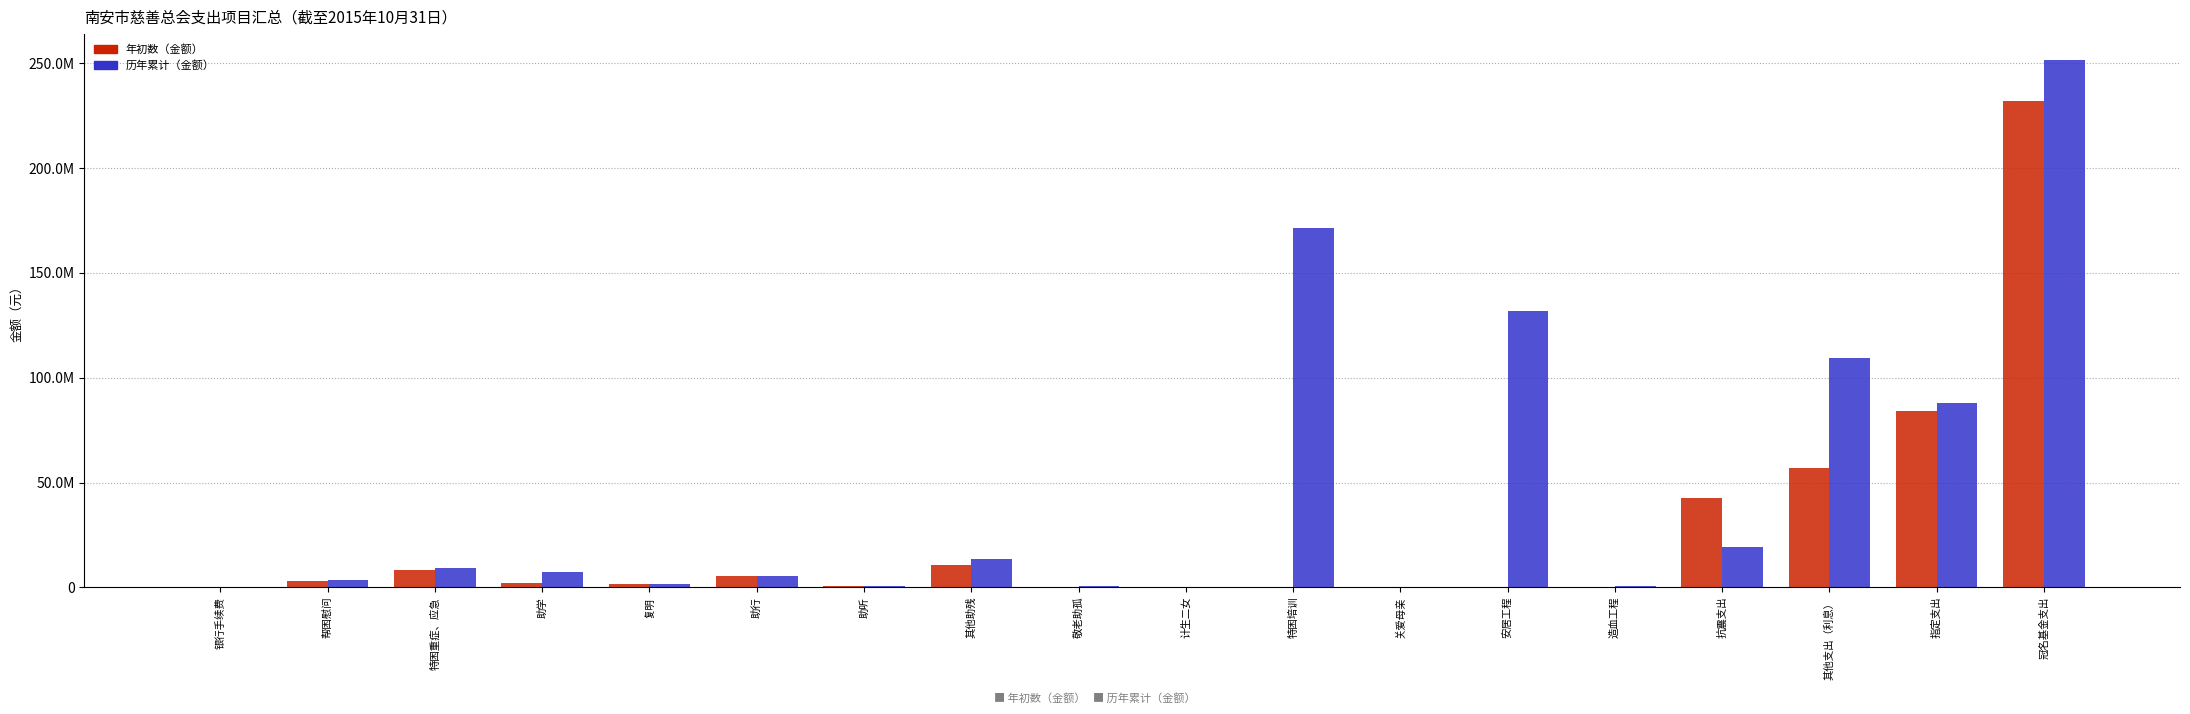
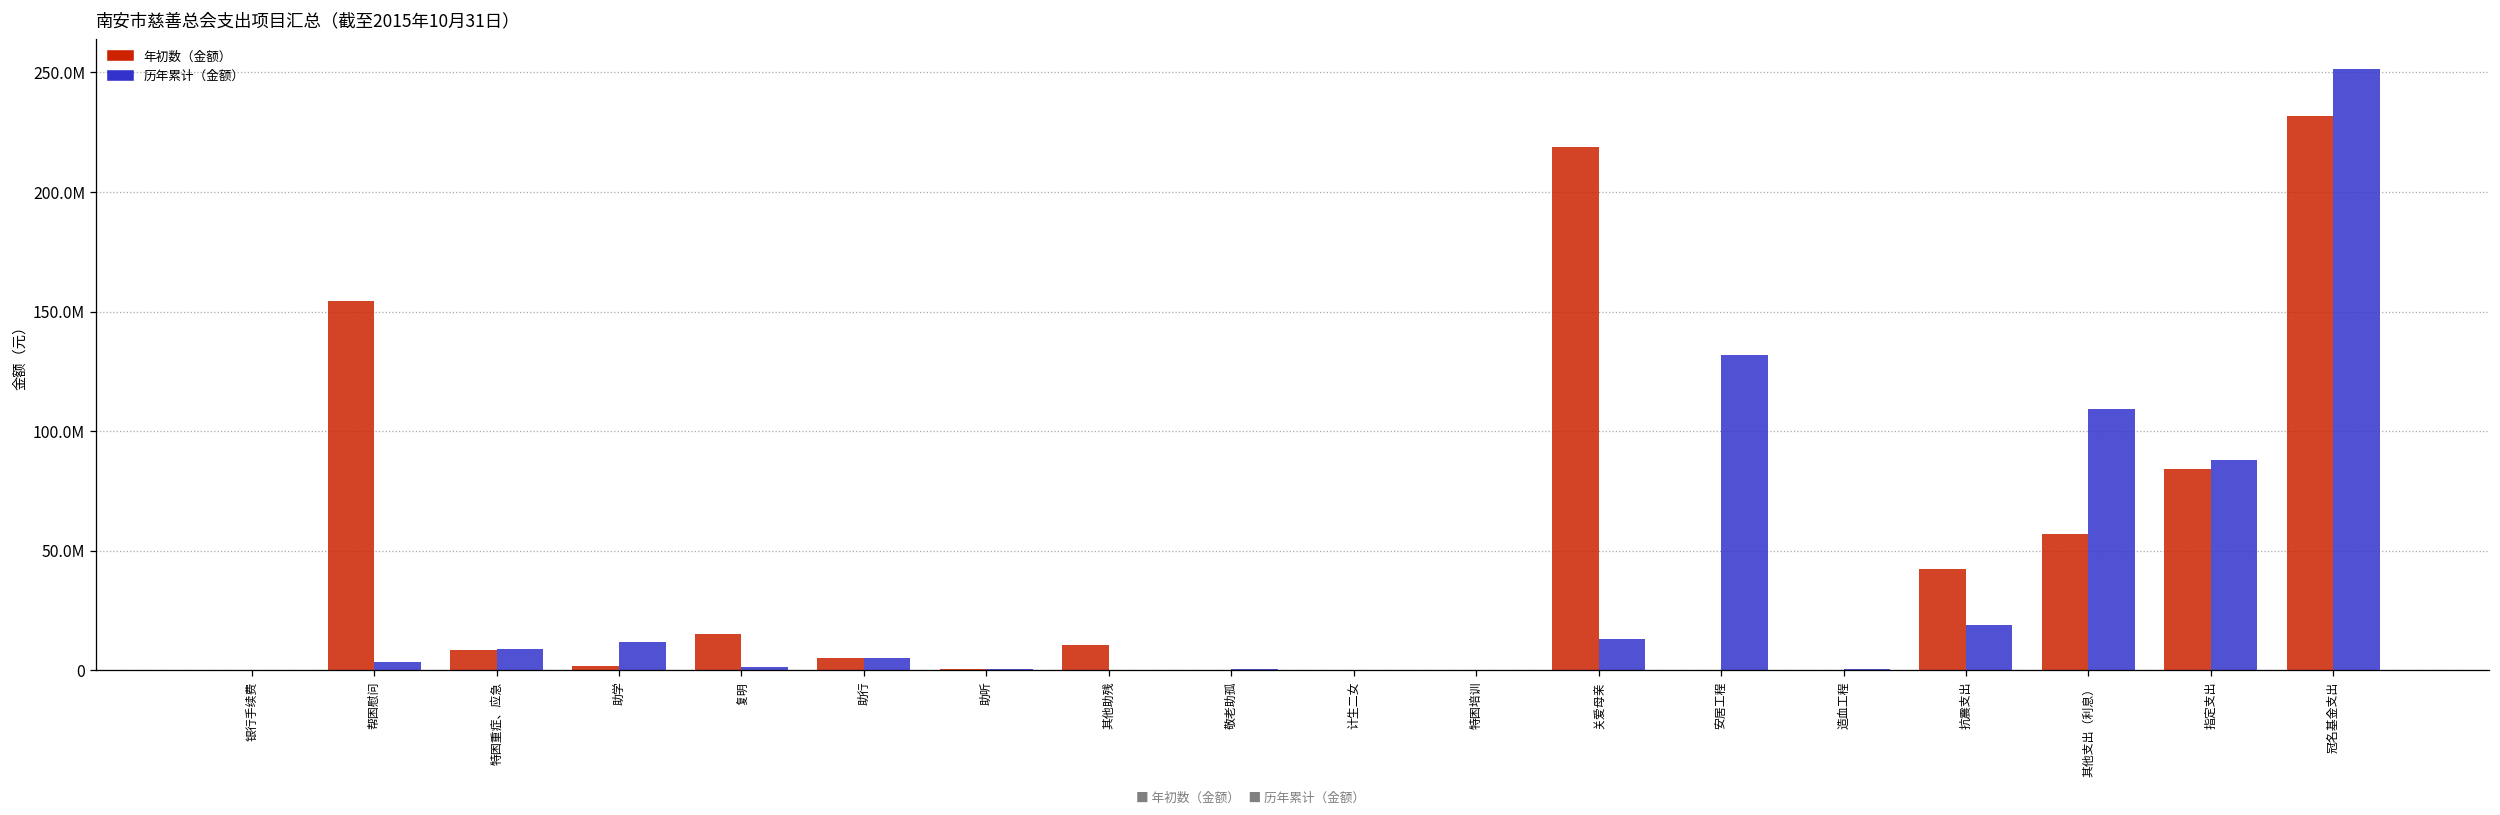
年初数（金额）, 帮困慰问: 3000000 -> 154000000
历年累计（金额）, 助学: 7000000 -> 12000000
年初数（金额）, 复明: 2000000 -> 15000000
历年累计（金额）, 其他助残: 14000000 -> 0
历年累计（金额）, 特困培训: 172000000 -> 0
年初数（金额）, 关爱母亲: 0 -> 219000000
历年累计（金额）, 关爱母亲: 0 -> 13000000
